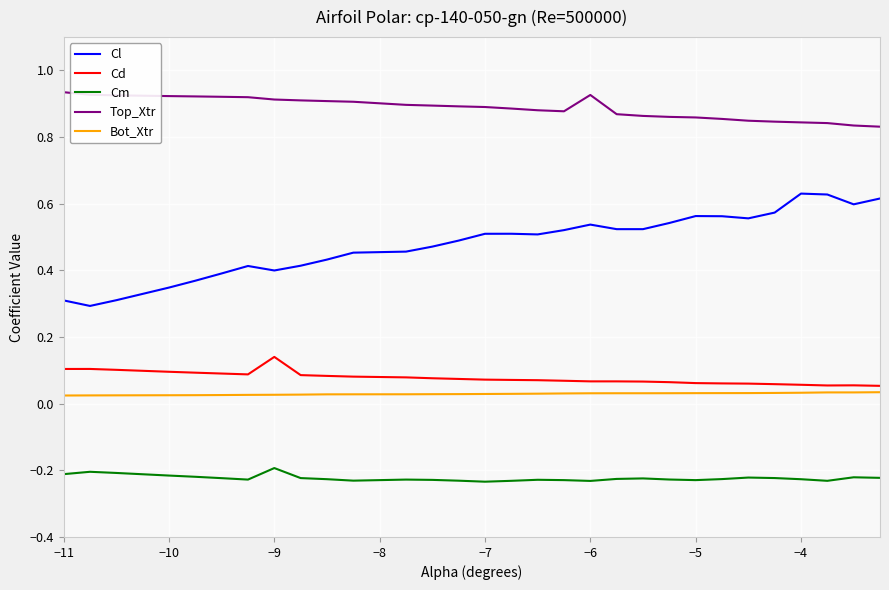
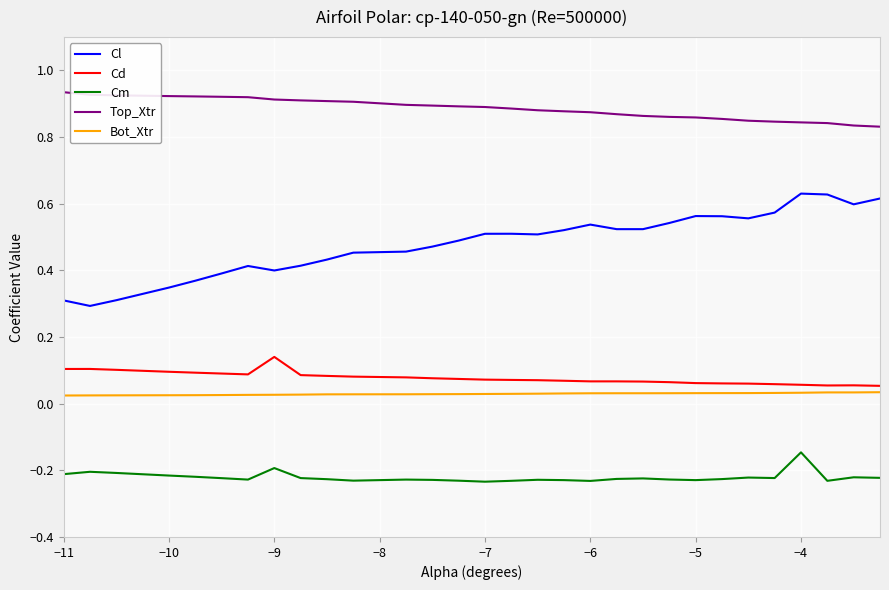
Top_Xtr, −6: 0.93 -> 0.87
Cm, −4: -0.23 -> -0.15
